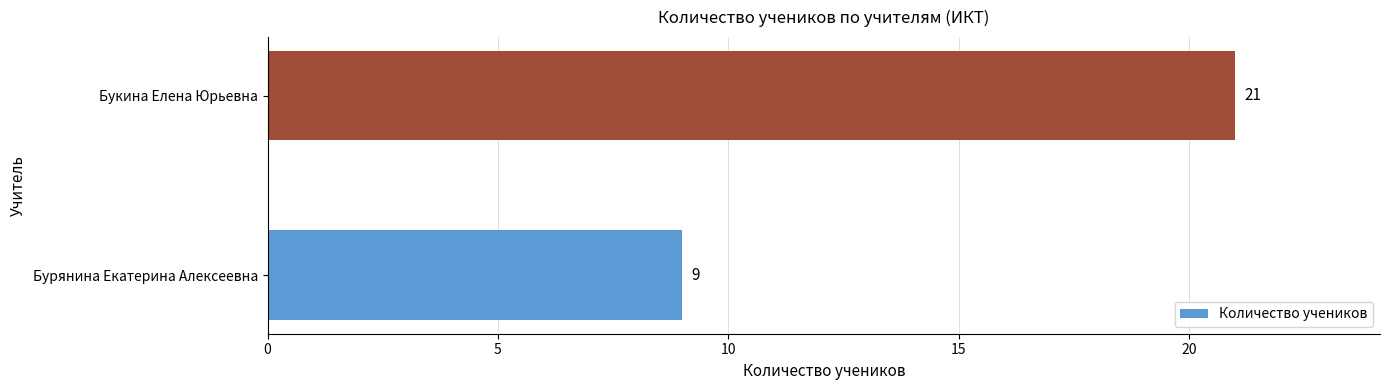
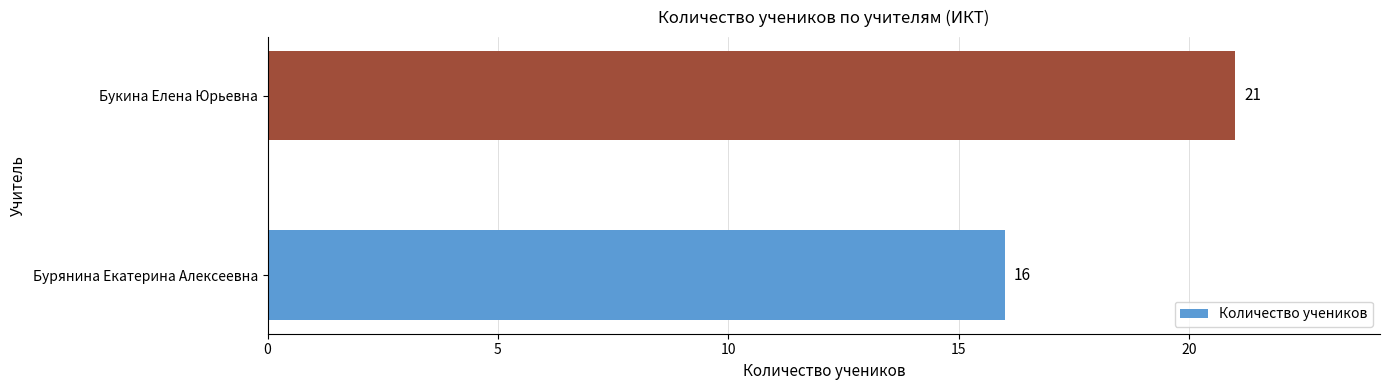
Бурянина Екатерина Алексеевна: 9 -> 16
